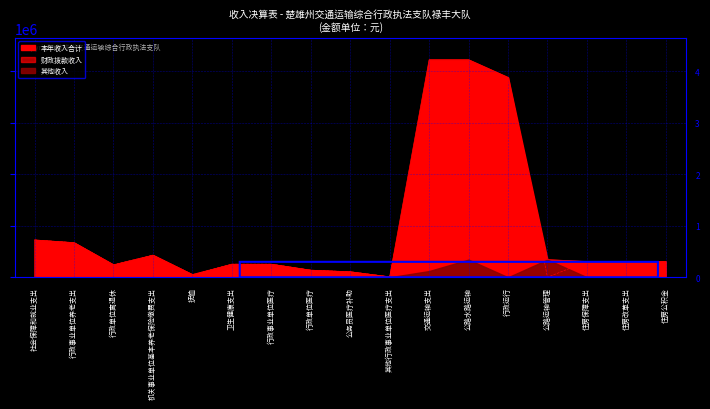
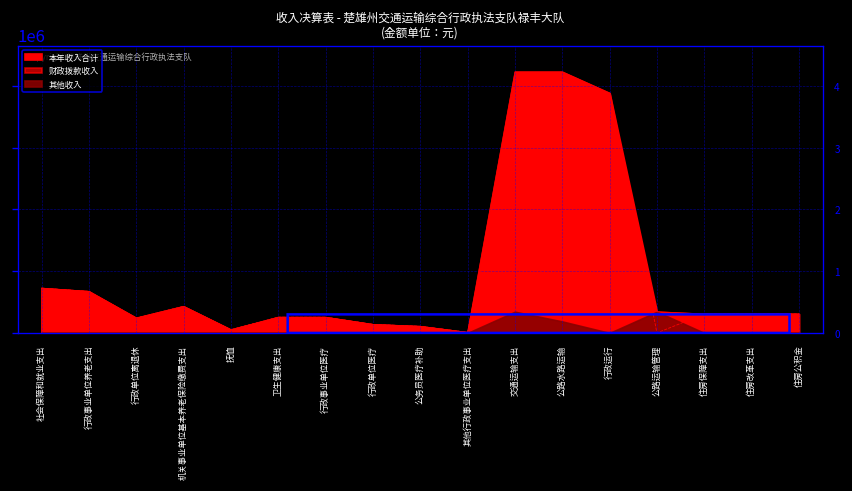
其他收入, 交通运输支出: 100000 -> 300000
其他收入, 公路水路运输: 300000 -> 200000
